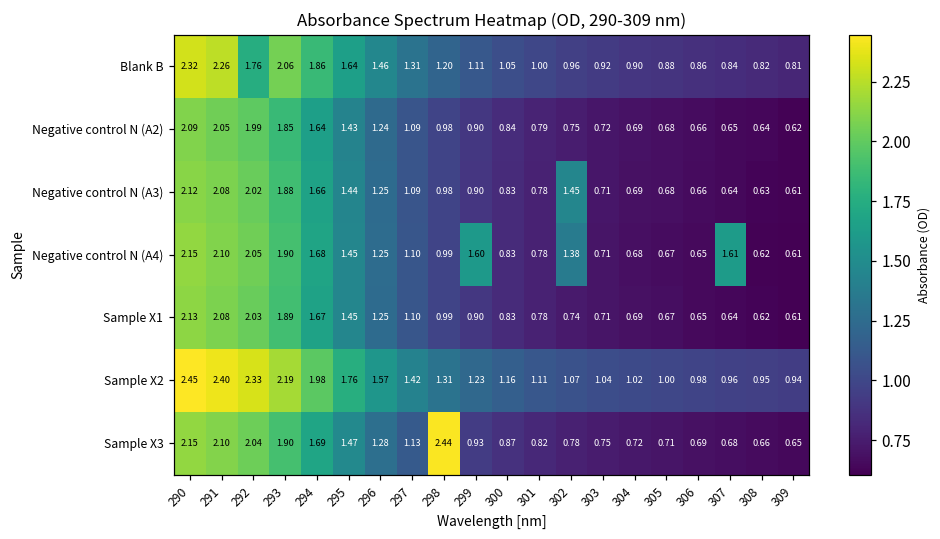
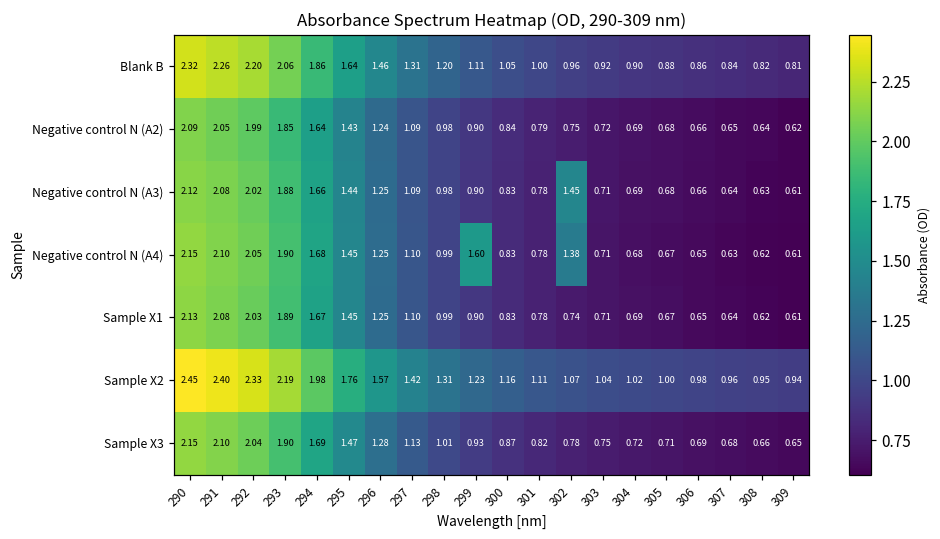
Blank B, 292: 1.76 -> 2.20
Negative control N (A4), 307: 1.61 -> 0.63
Sample X3, 298: 2.44 -> 1.01
